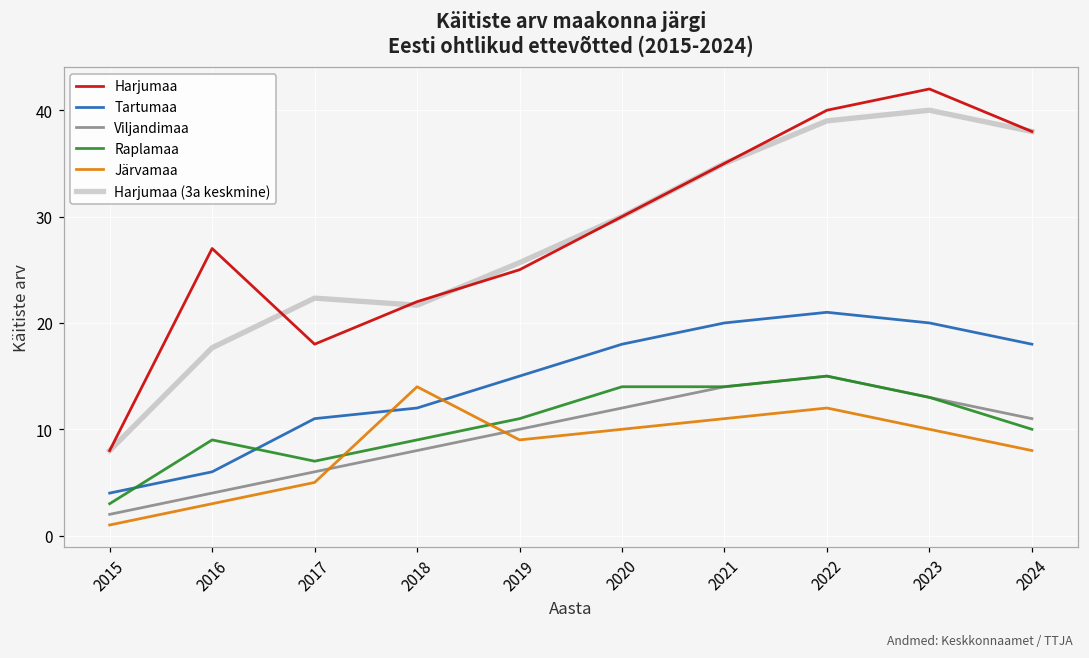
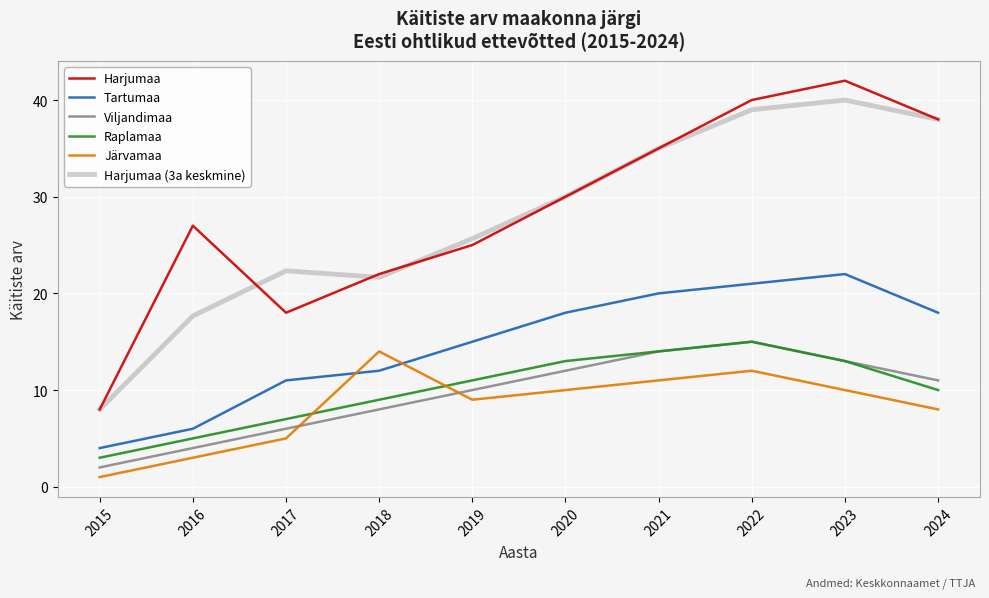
Raplamaa, 2016: 9 -> 5
Raplamaa, 2020: 14 -> 13
Tartumaa, 2023: 20 -> 22
